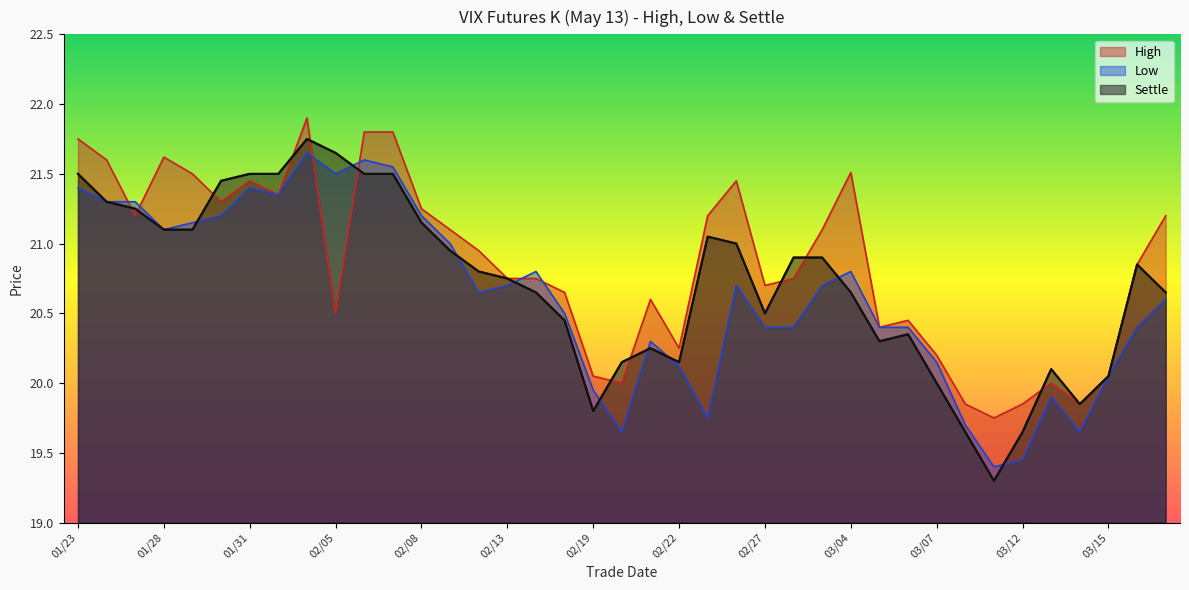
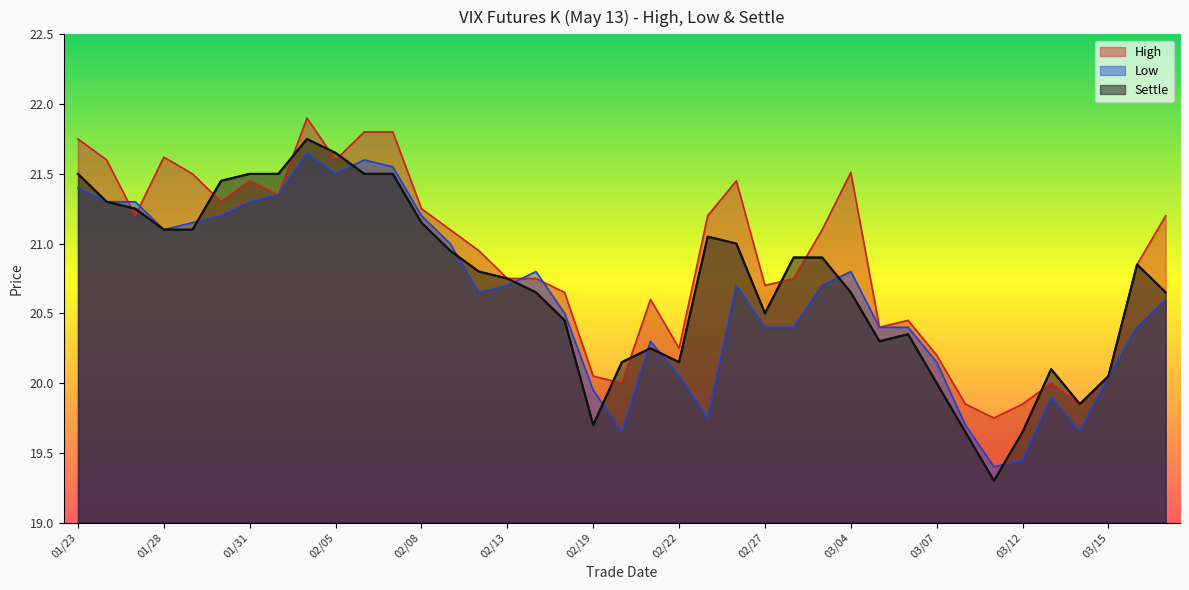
Low, 01/31: 21.4 -> 21.3
High, 02/05: 20.5 -> 21.6
Settle, 02/19: 19.8 -> 19.7
Low, 02/22: 20.12 -> 20.05
